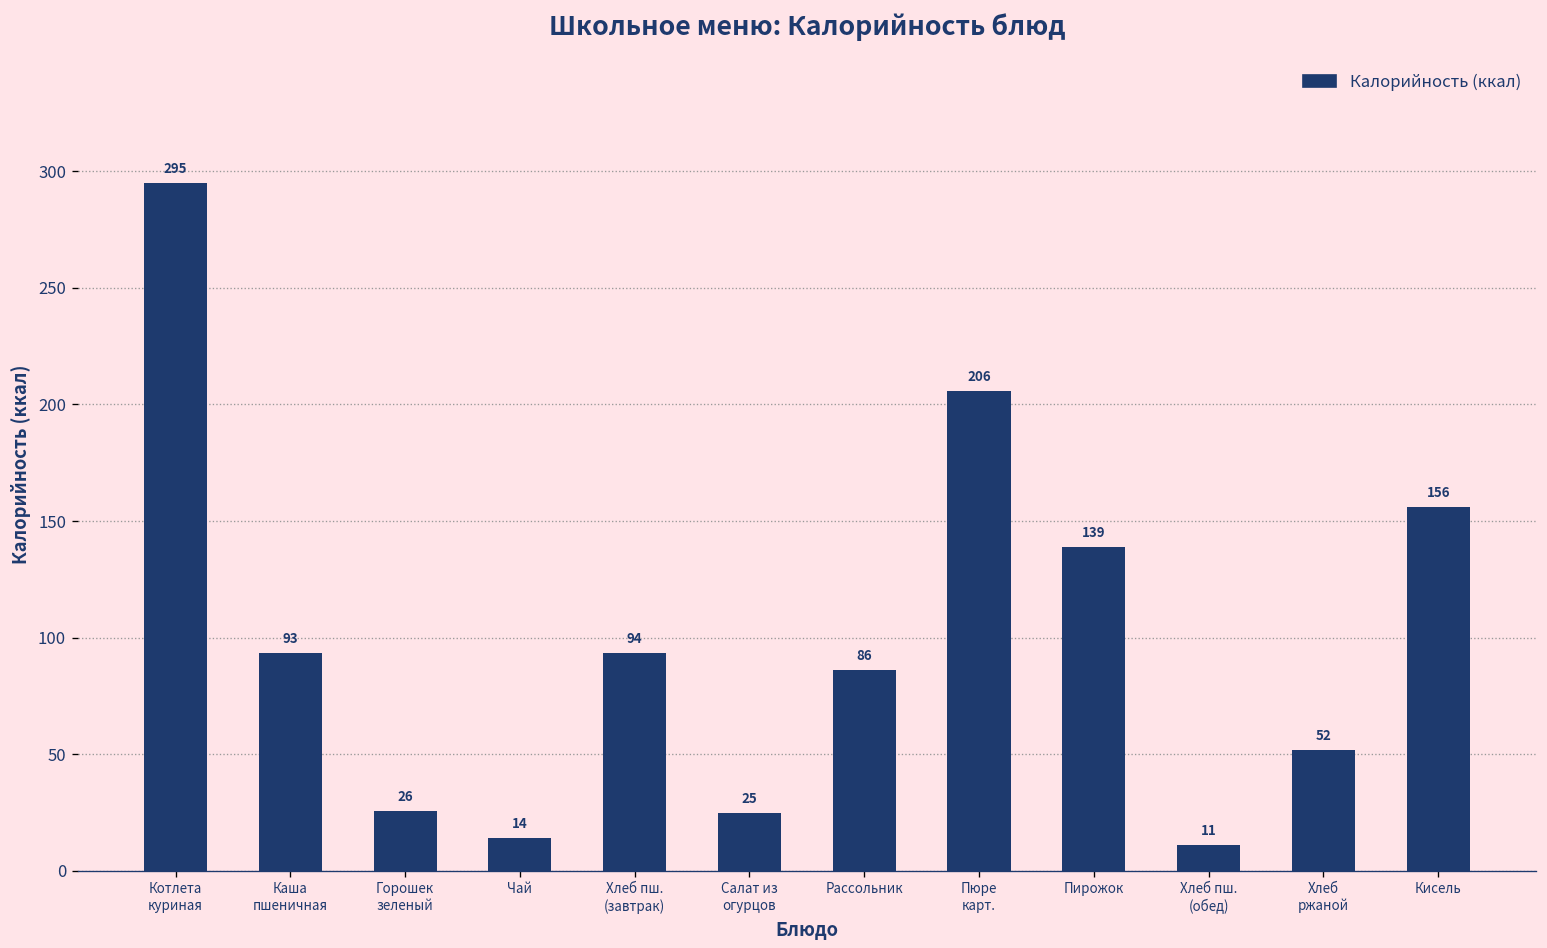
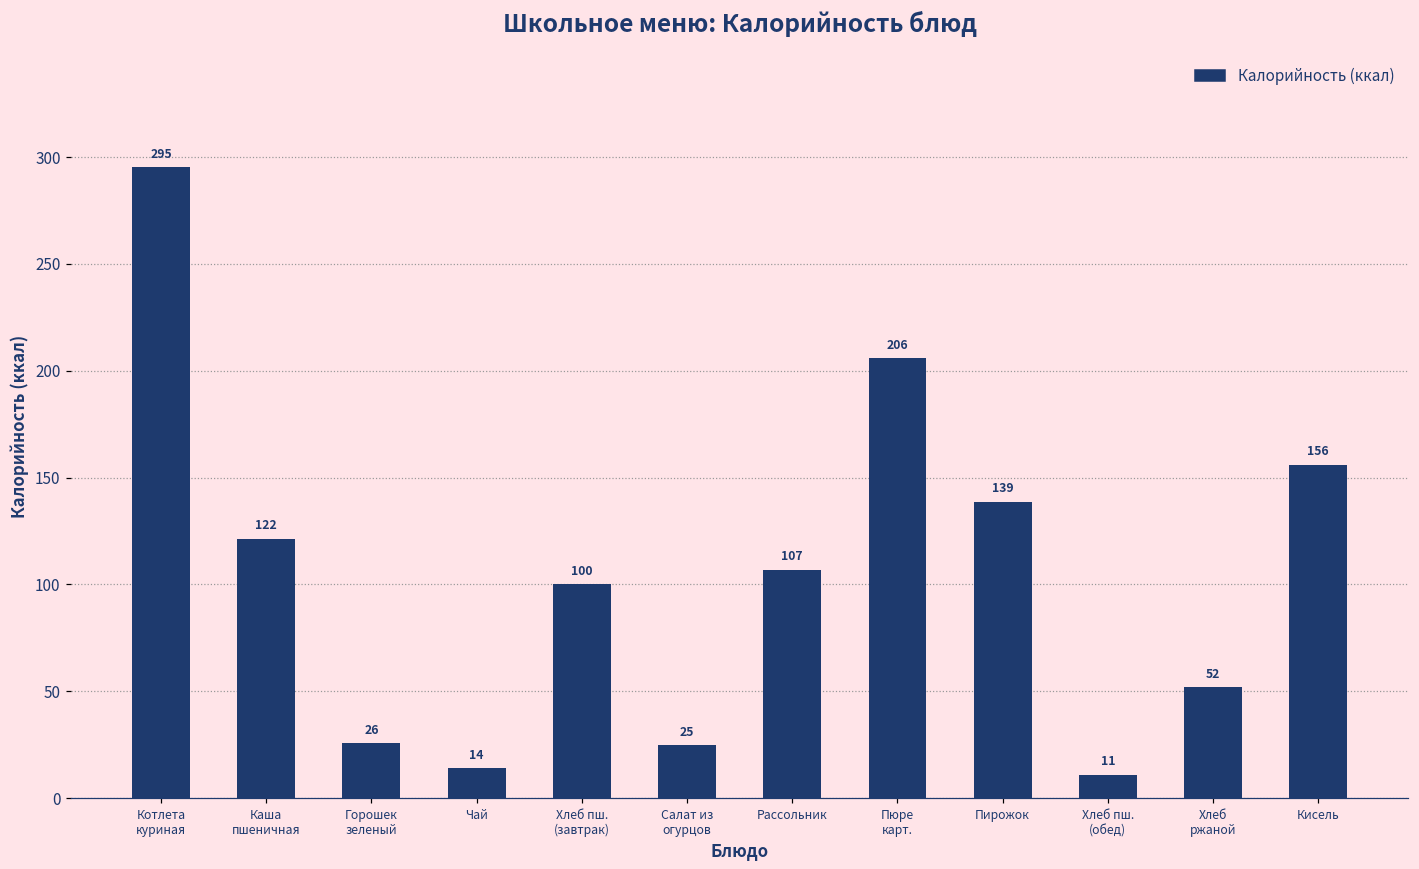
Каша пшеничная: 93 -> 122
Хлеб пш. (завтрак): 94 -> 100
Рассольник: 86 -> 107
